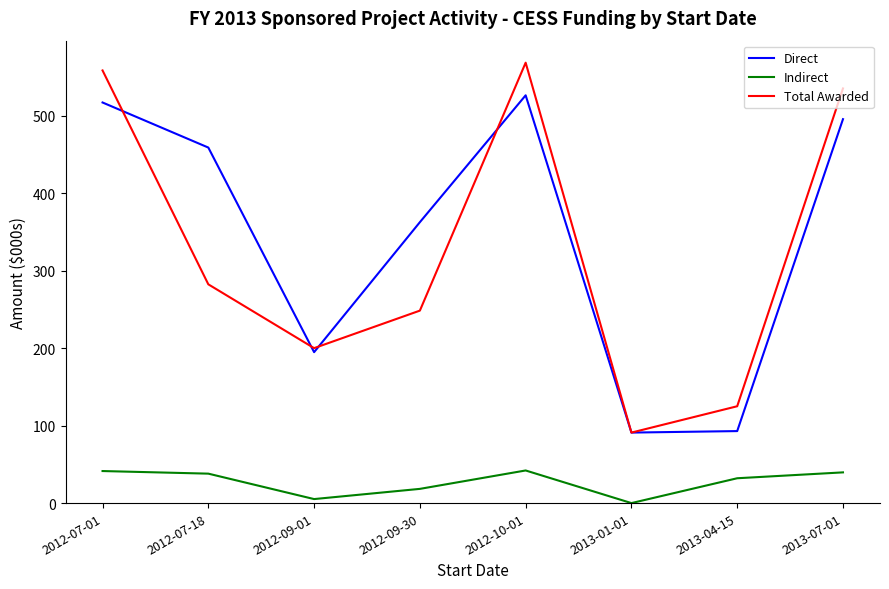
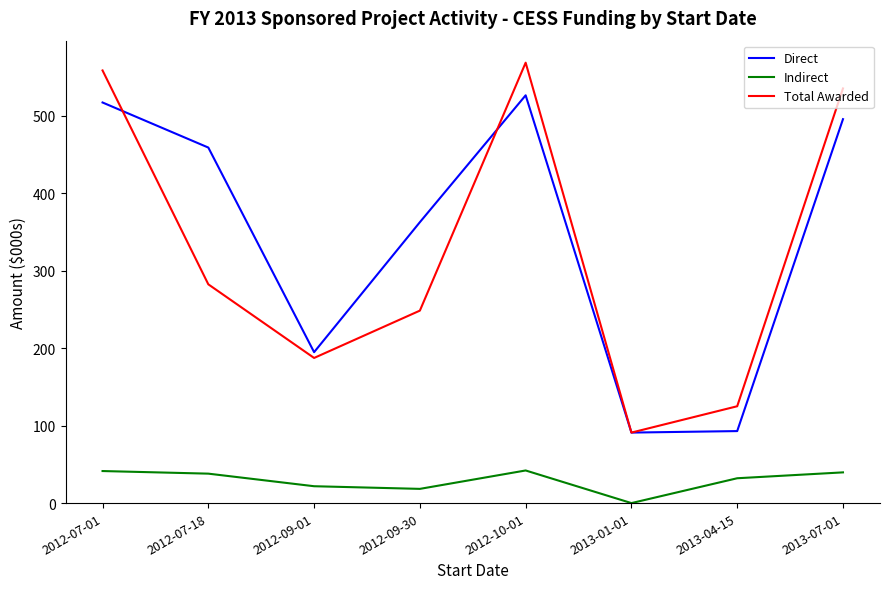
Indirect, 2012-09-01: 10 -> 20
Total Awarded, 2012-09-01: 200 -> 190
